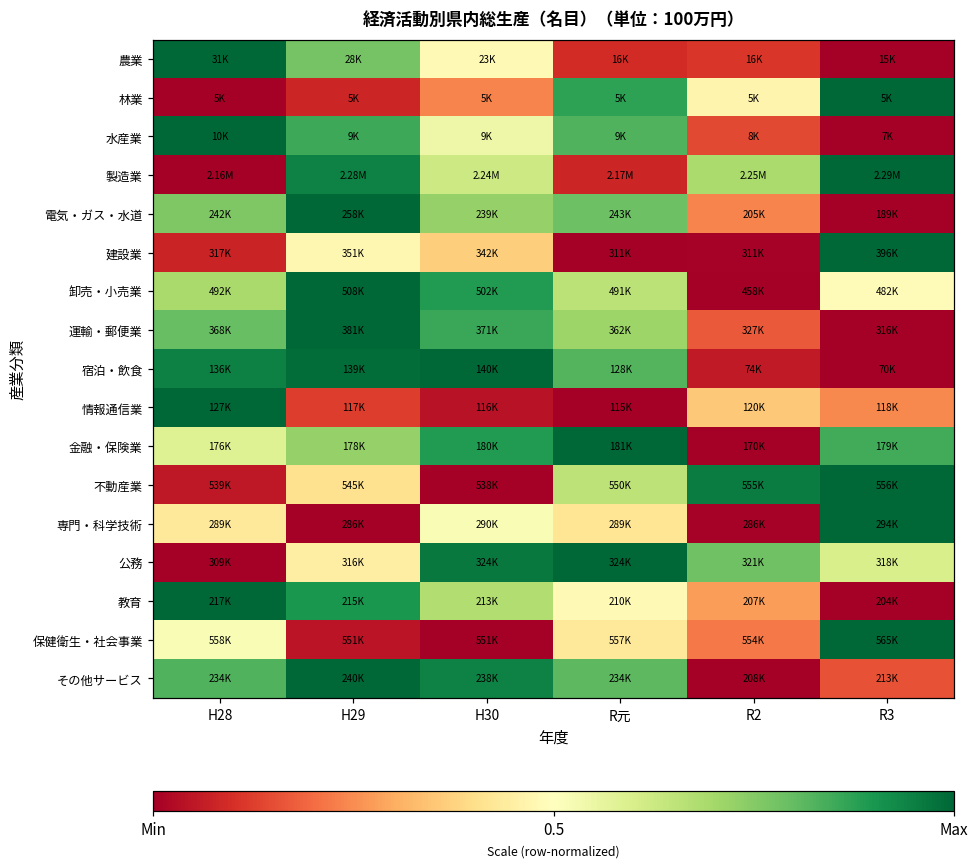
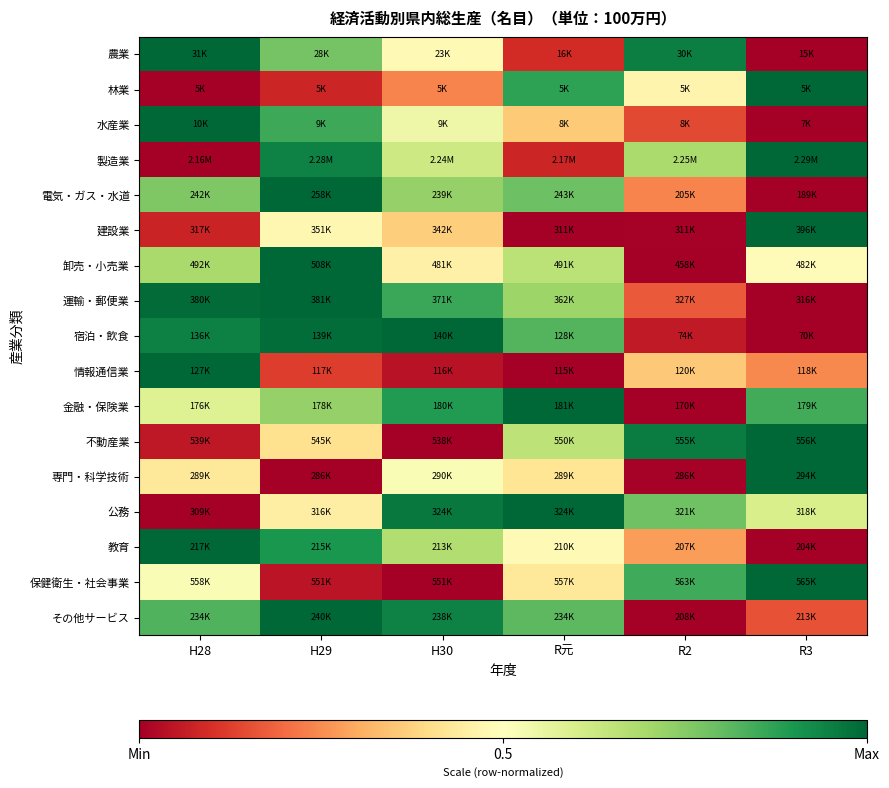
農業, R2: 16K -> 30K
水産業, R元: 9K -> 8K
卸売・小売業, H30: 502K -> 481K
運輸・郵便業, H28: 368K -> 380K
保健衛生・社会事業, R2: 554K -> 563K
